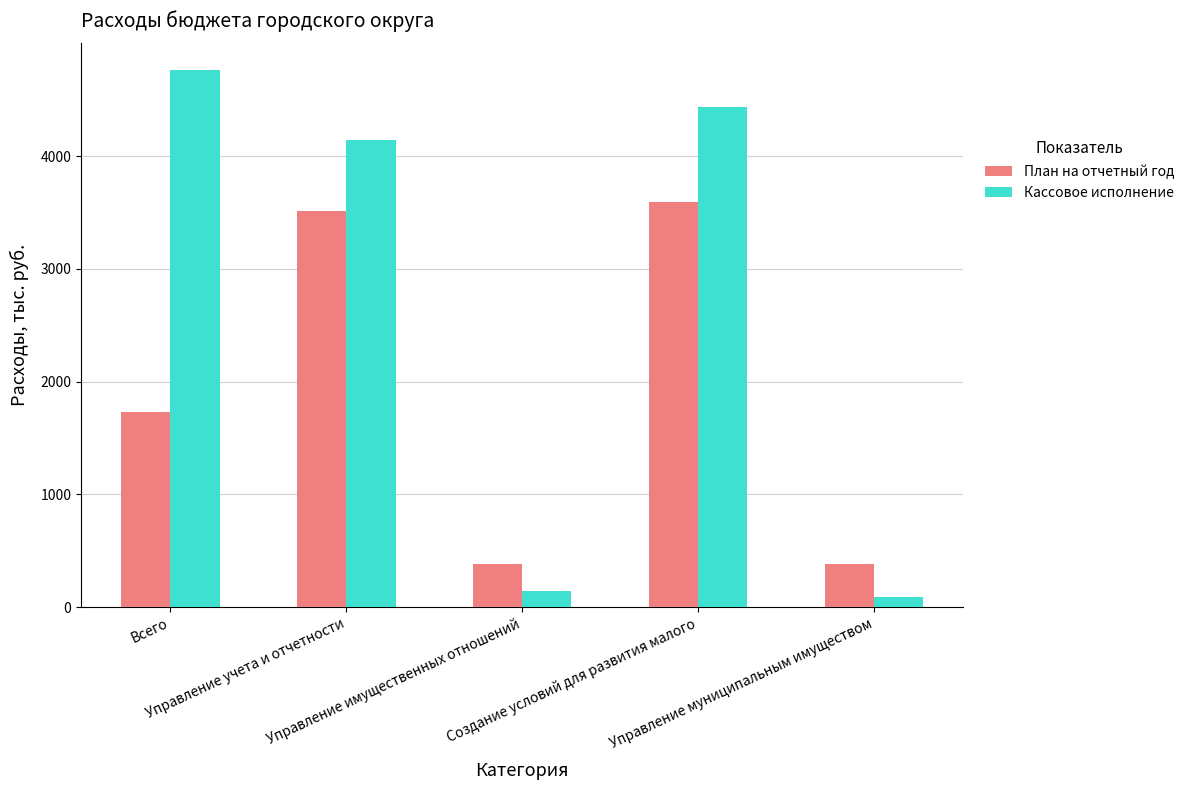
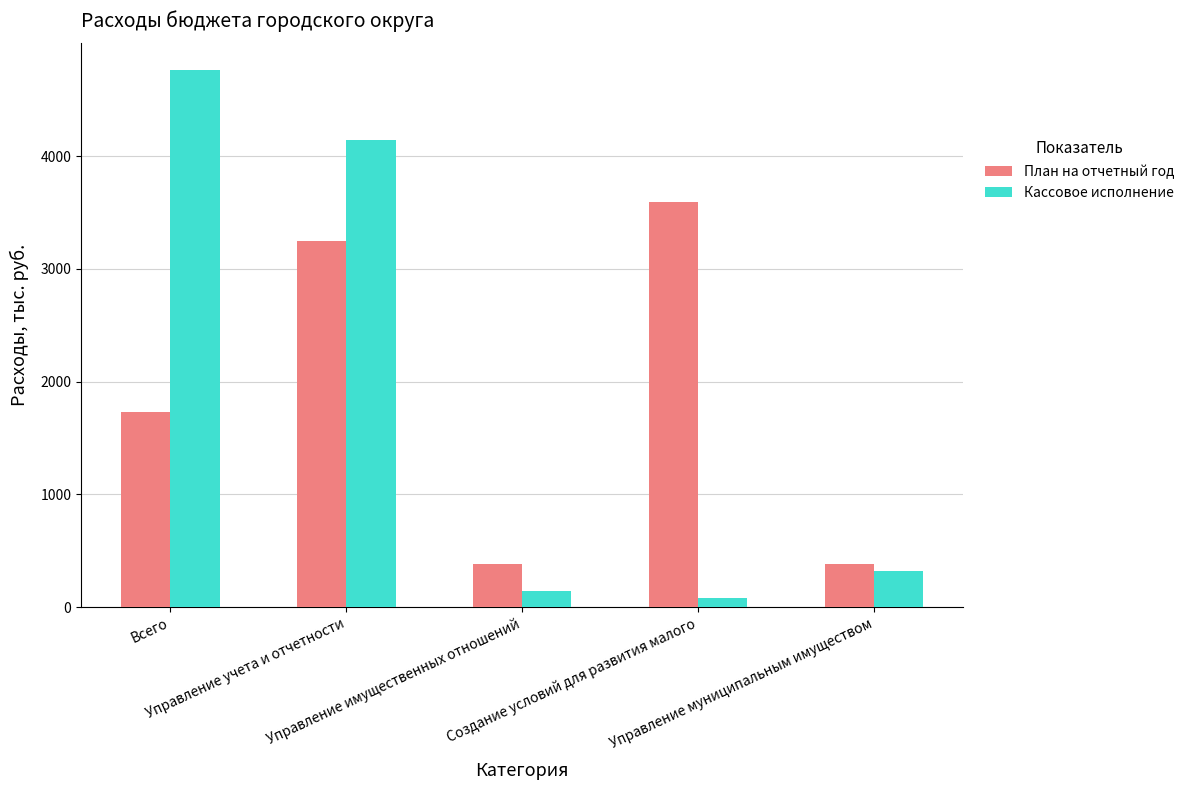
План на отчетный год, Управление учета и отчетности: 3510 -> 3250
Кассовое исполнение, Создание условий для развития малого: 4440 -> 80
Кассовое исполнение, Управление муниципальным имуществом: 90 -> 320
